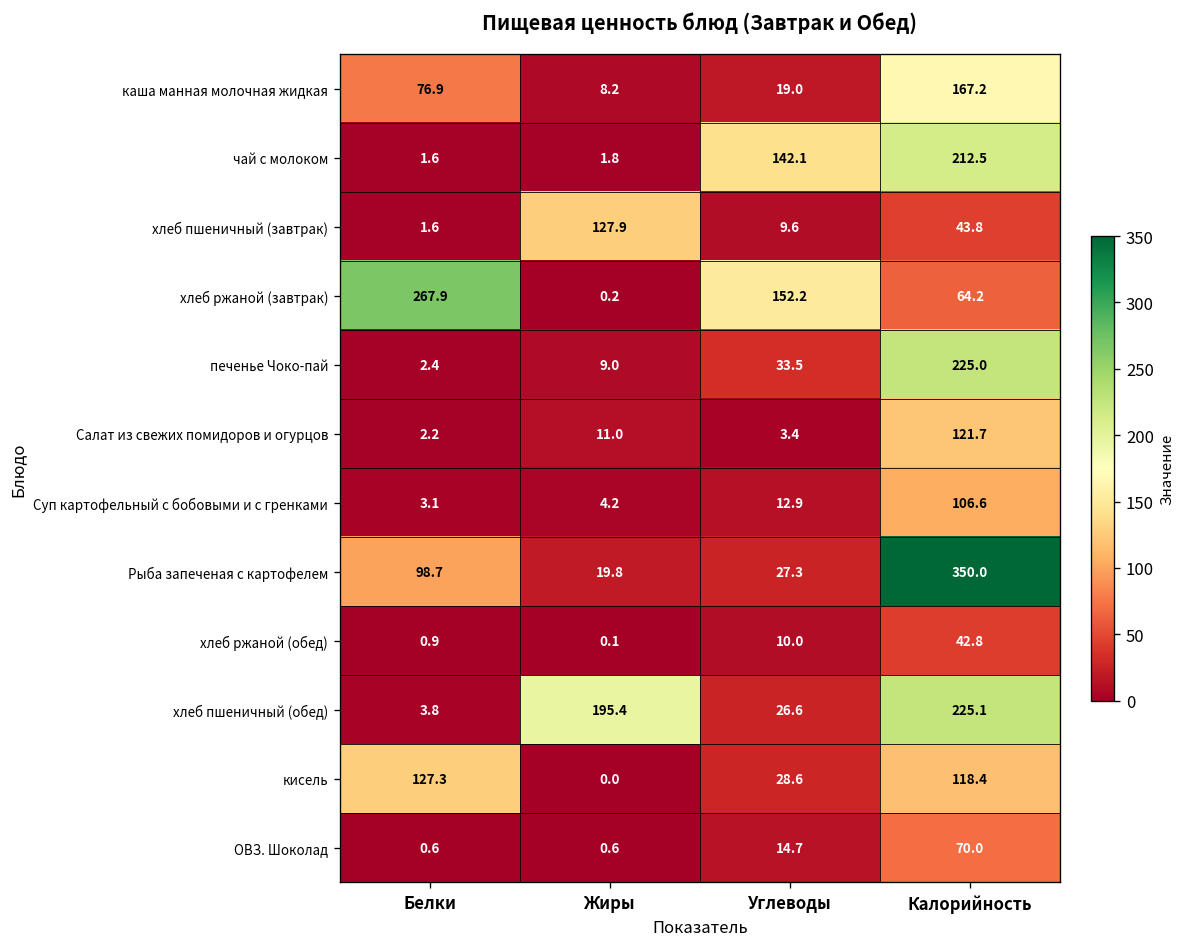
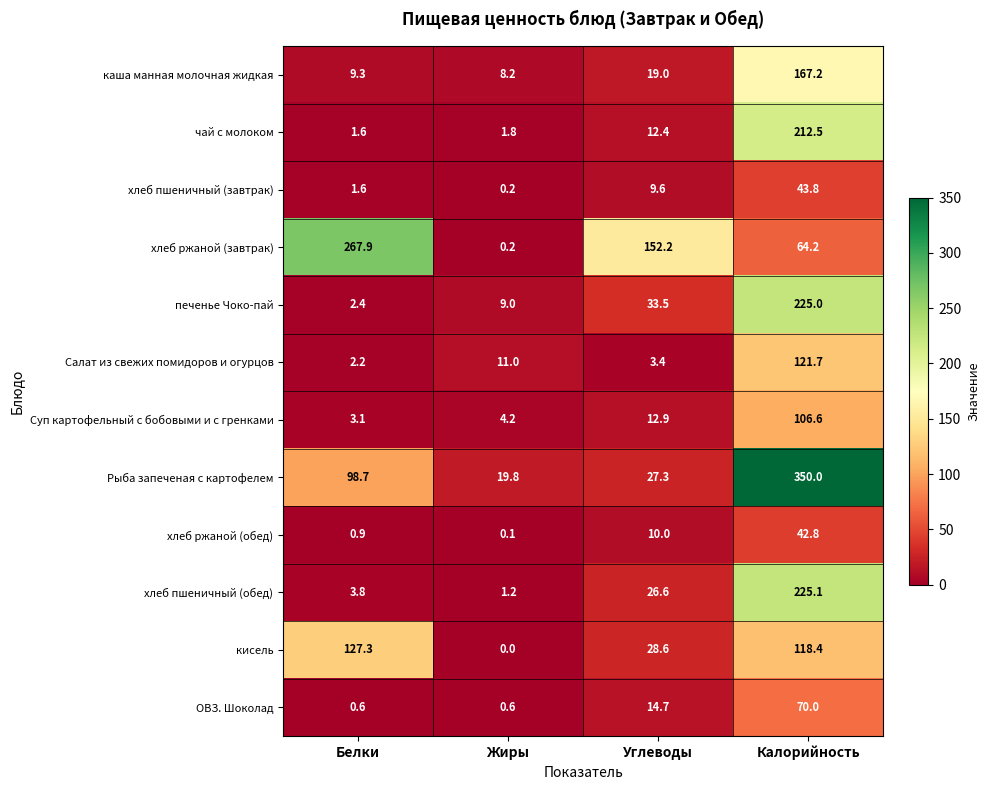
каша манная молочная жидкая, Белки: 76.9 -> 9.3
чай с молоком, Углеводы: 142.1 -> 12.4
хлеб пшеничный (завтрак), Жиры: 127.9 -> 0.2
хлеб пшеничный (обед), Жиры: 195.4 -> 1.2
